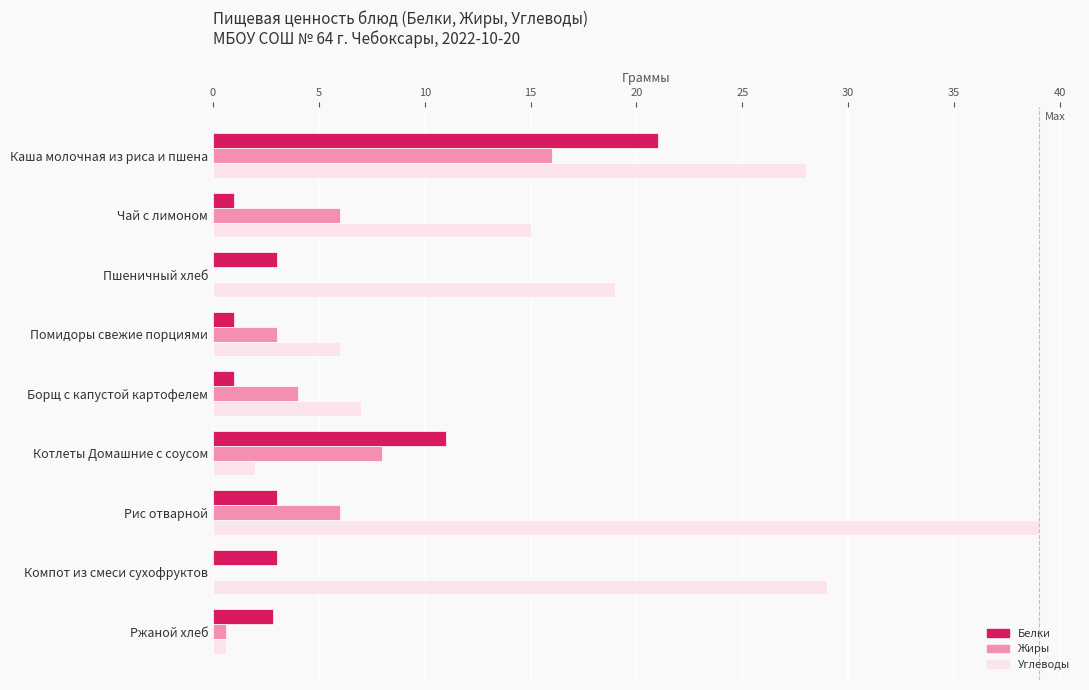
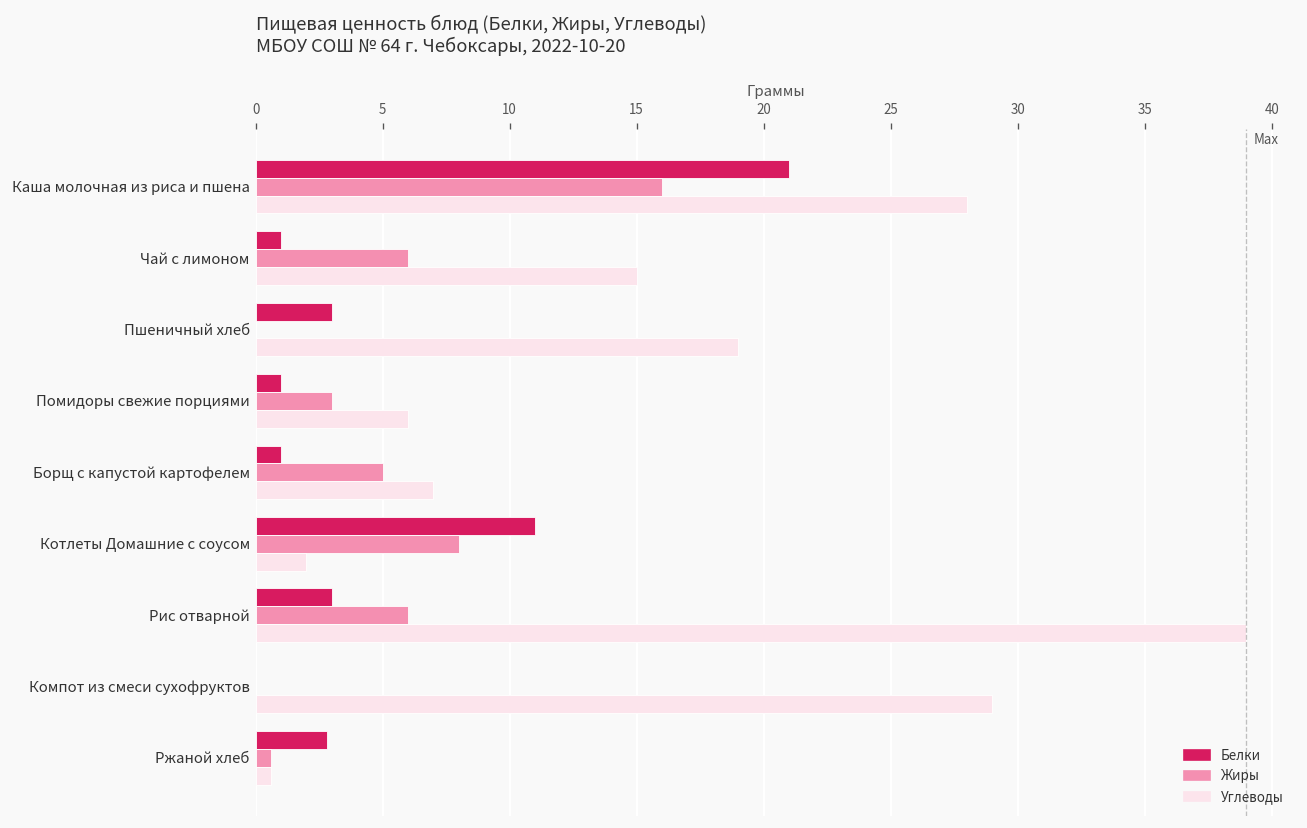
Жиры, Борщ с капустой картофелем: 4 -> 5
Белки, Компот из смеси сухофруктов: 3 -> 0
